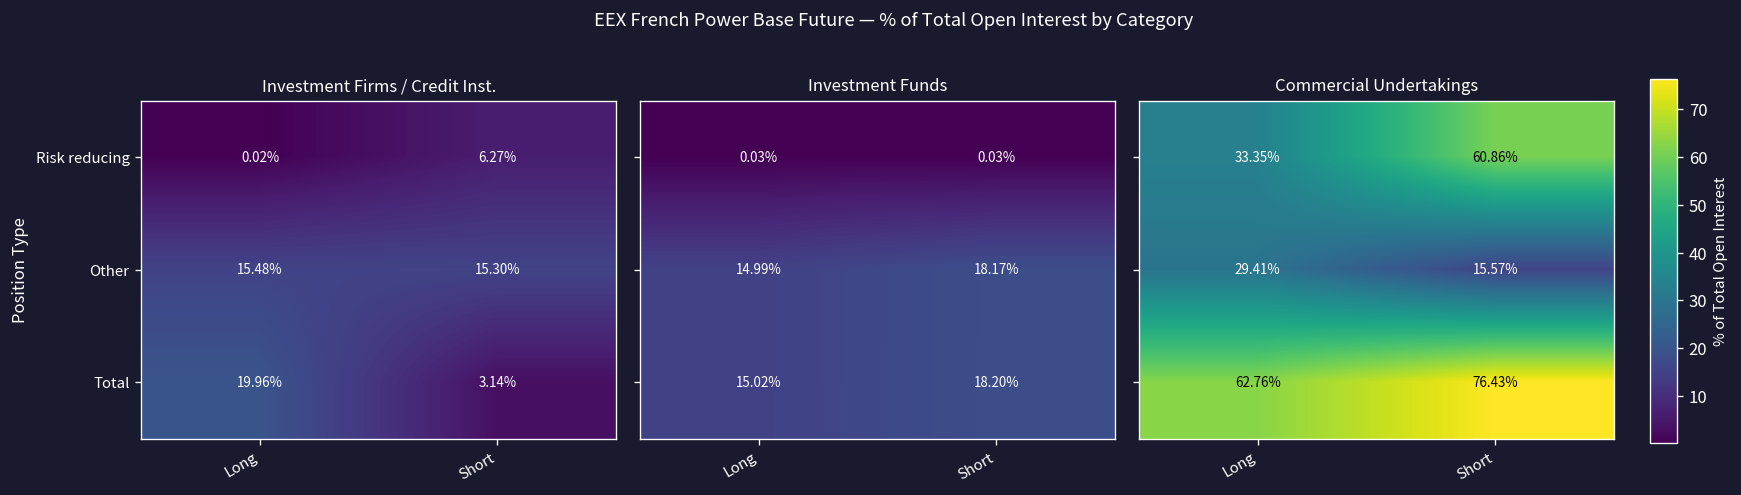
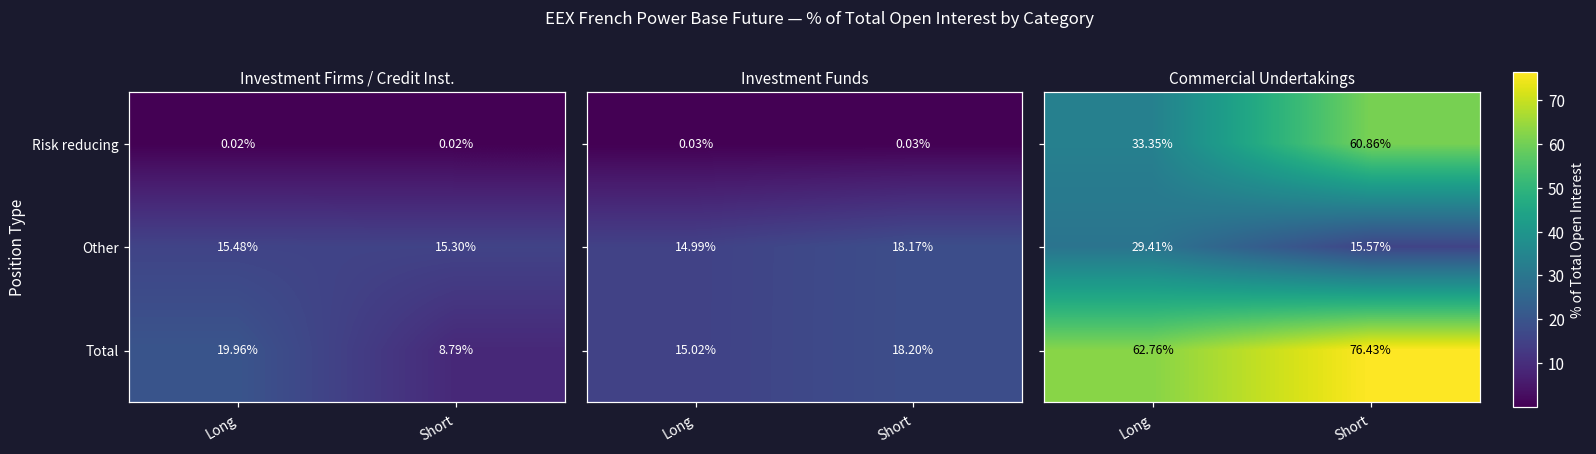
Investment Firms / Credit Inst., Risk reducing, Short: 6.27% -> 0.02%
Investment Firms / Credit Inst., Total, Short: 3.14% -> 8.79%
